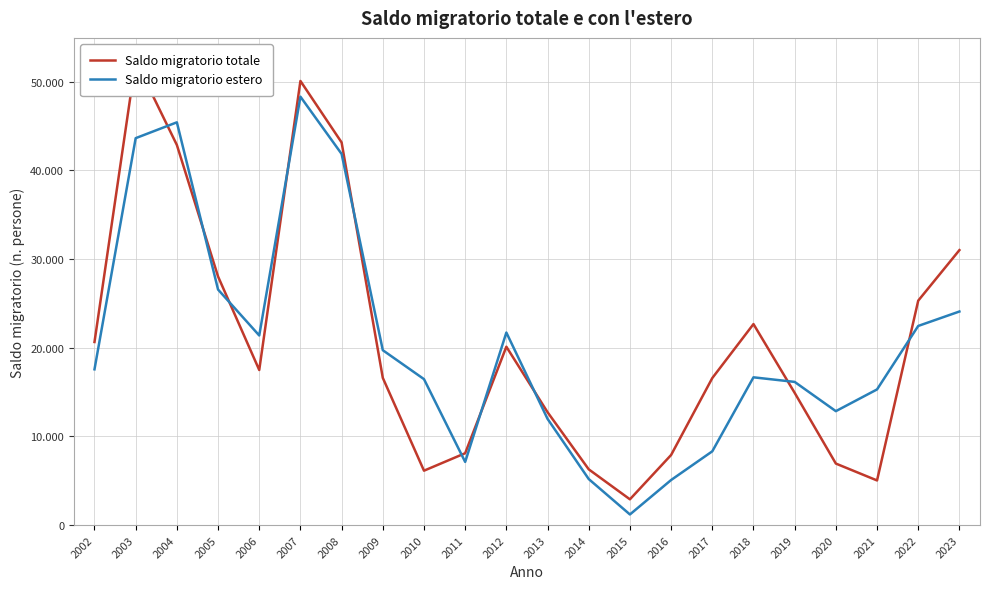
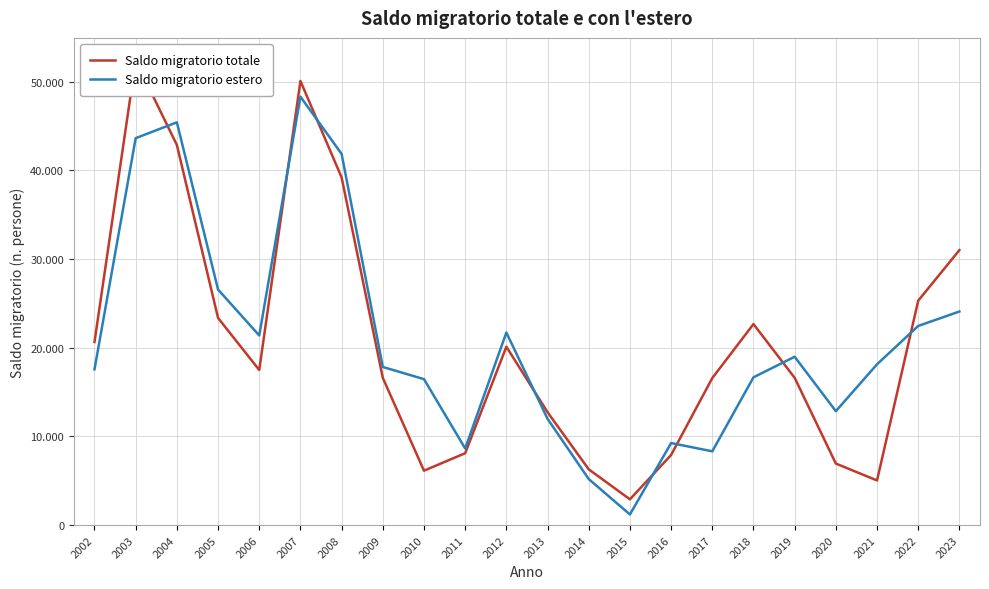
Saldo migratorio totale, 2005: 28 -> 23
Saldo migratorio totale, 2008: 43 -> 39
Saldo migratorio estero, 2009: 20 -> 18
Saldo migratorio estero, 2011: 7 -> 9
Saldo migratorio estero, 2016: 5 -> 9
Saldo migratorio totale, 2019: 15 -> 17
Saldo migratorio estero, 2019: 16 -> 19
Saldo migratorio estero, 2021: 15 -> 18
